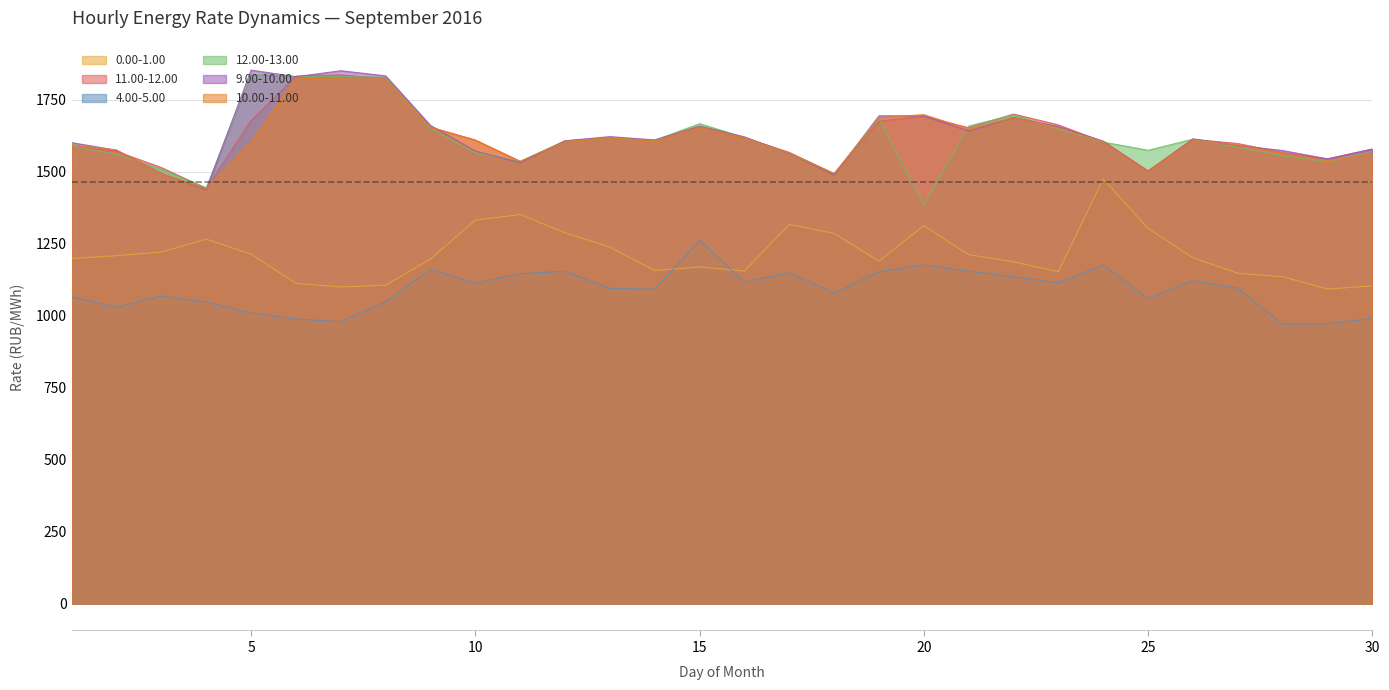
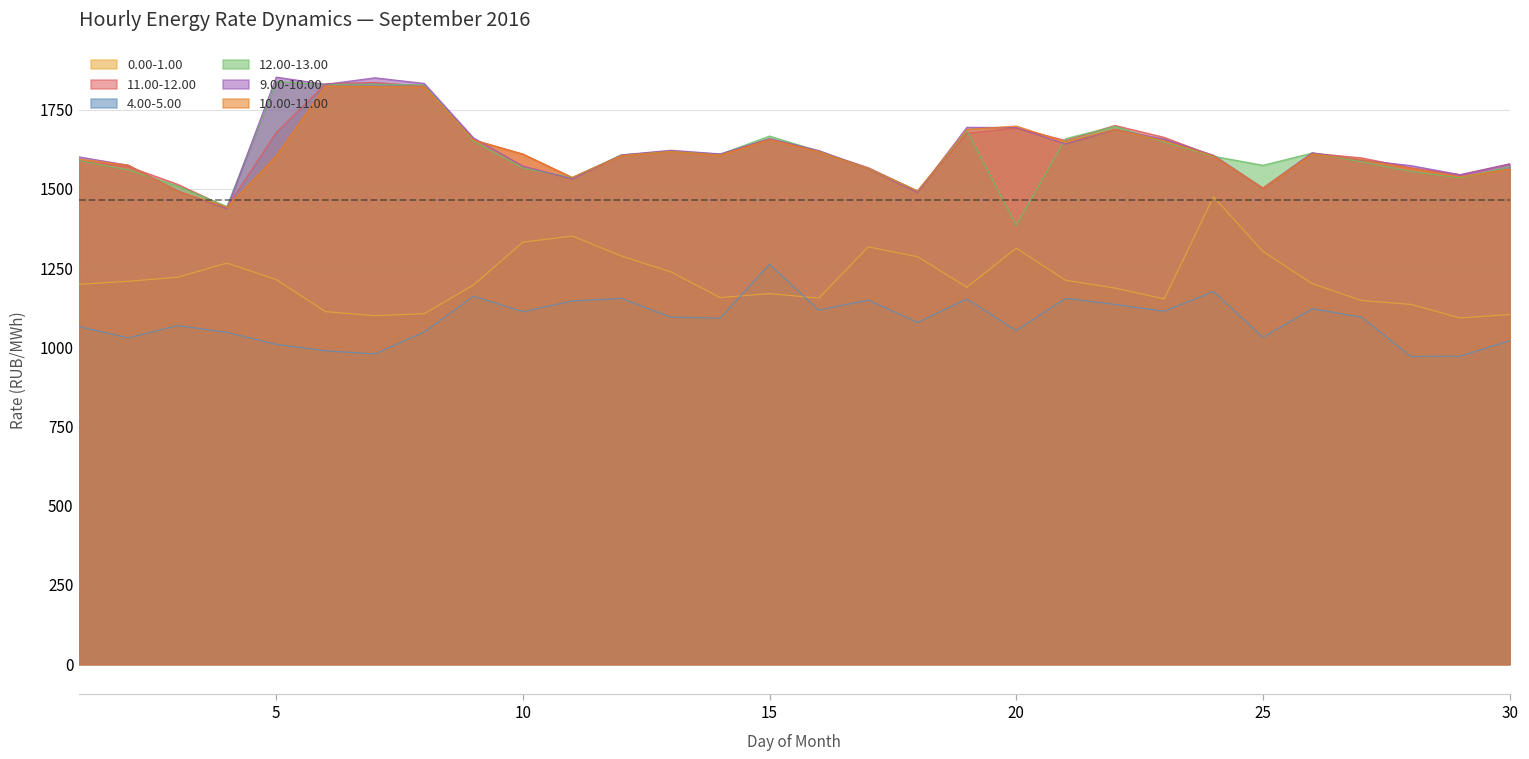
4.00-5.00, 20: 1180 -> 1050
4.00-5.00, 25: 1060 -> 1030
4.00-5.00, 30: 990 -> 1020
